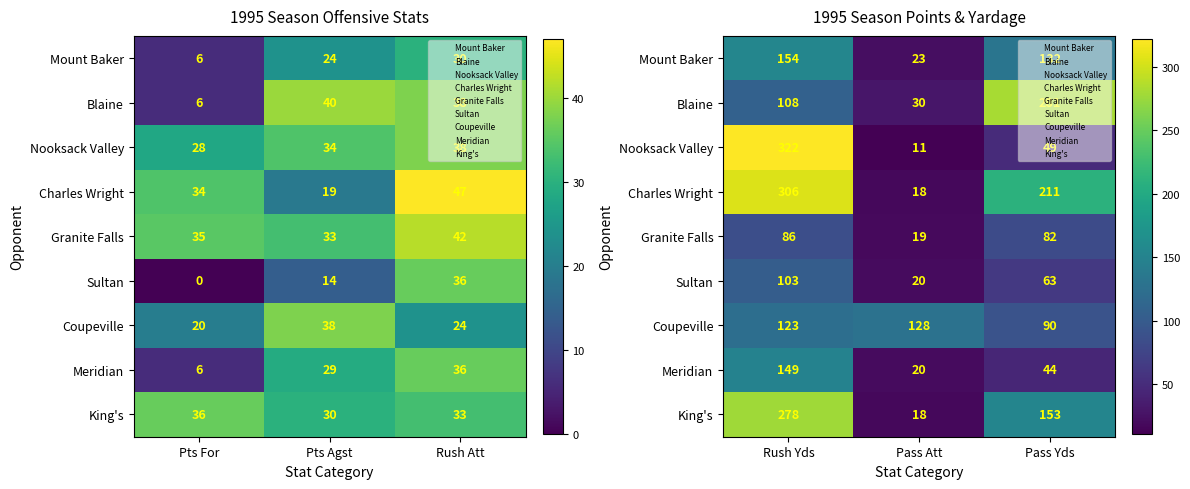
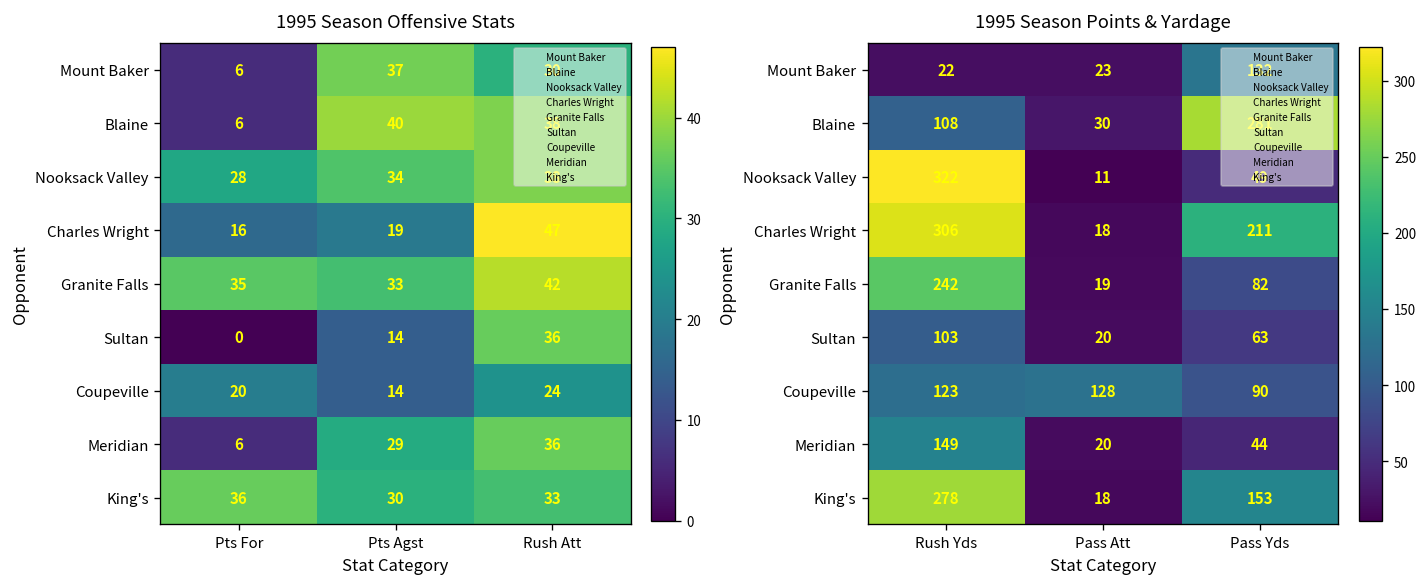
1995 Season Offensive Stats, Mount Baker, Pts Agst: 24 -> 37
1995 Season Offensive Stats, Charles Wright, Pts For: 34 -> 16
1995 Season Offensive Stats, Coupeville, Pts Agst: 38 -> 14
1995 Season Points & Yardage, Mount Baker, Rush Yds: 154 -> 22
1995 Season Points & Yardage, Granite Falls, Rush Yds: 86 -> 242
